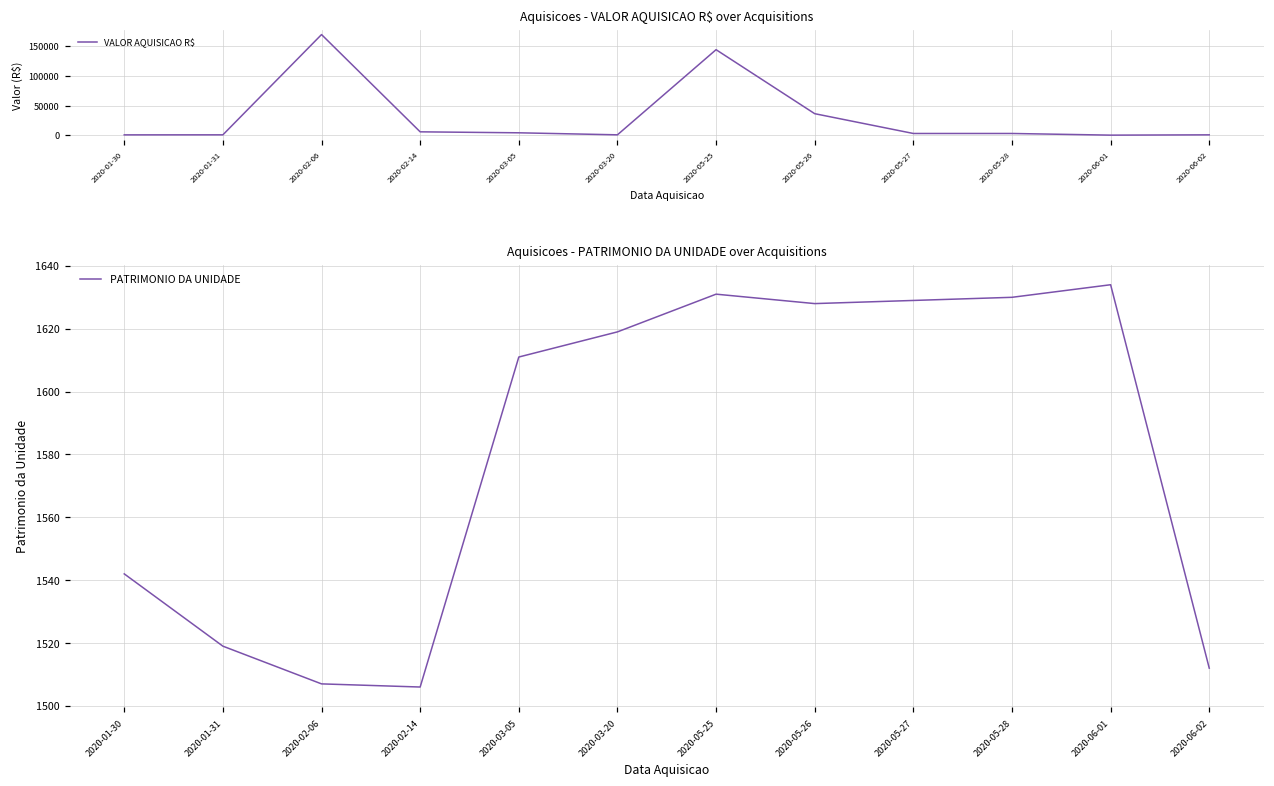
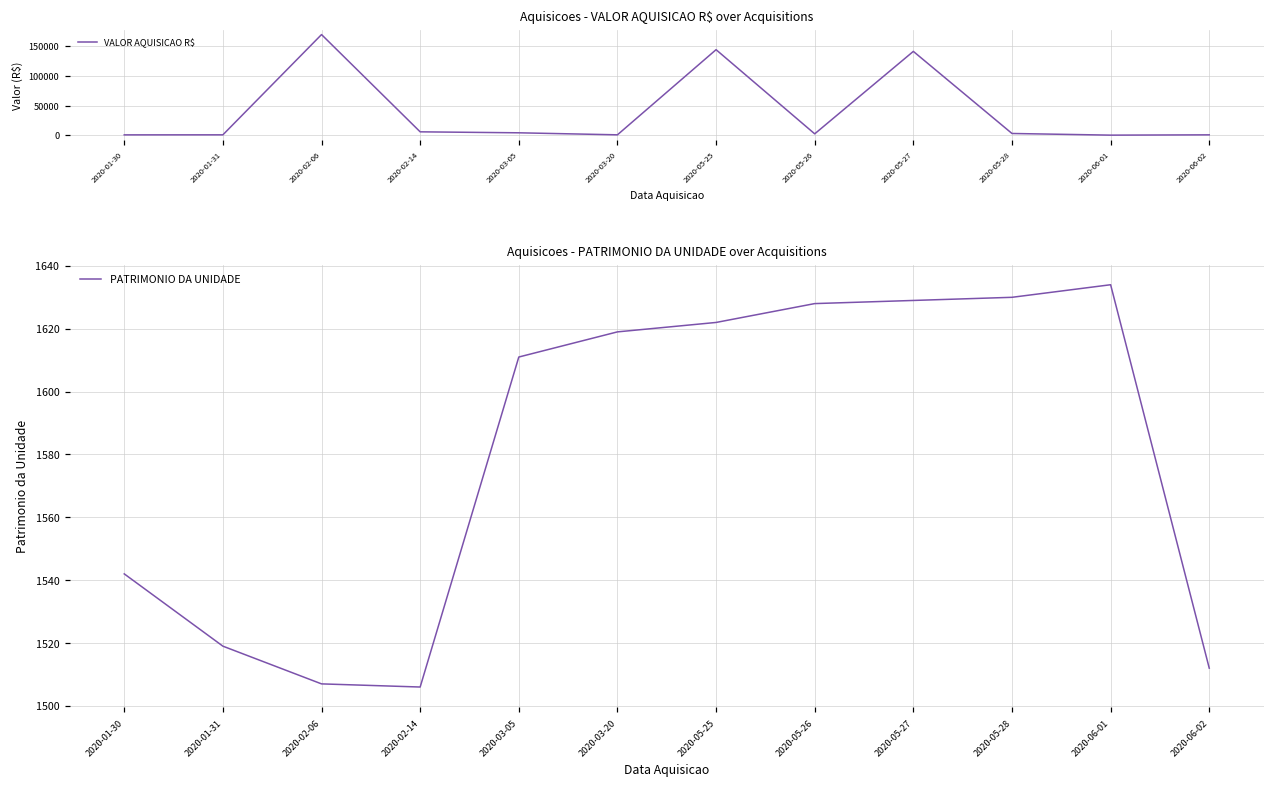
Aquisicoes - VALOR AQUISICAO R$ over Acquisitions, 2020-05-26: 40000 -> 0
Aquisicoes - VALOR AQUISICAO R$ over Acquisitions, 2020-05-27: 0 -> 140000
Aquisicoes - PATRIMONIO DA UNIDADE over Acquisitions, 2020-05-25: 1631 -> 1622
